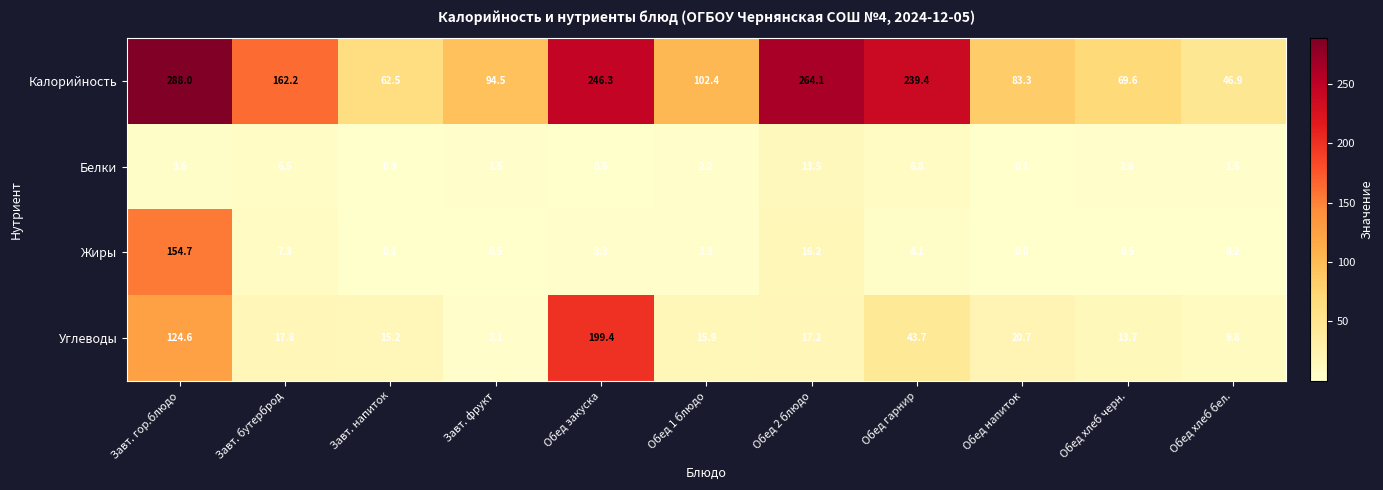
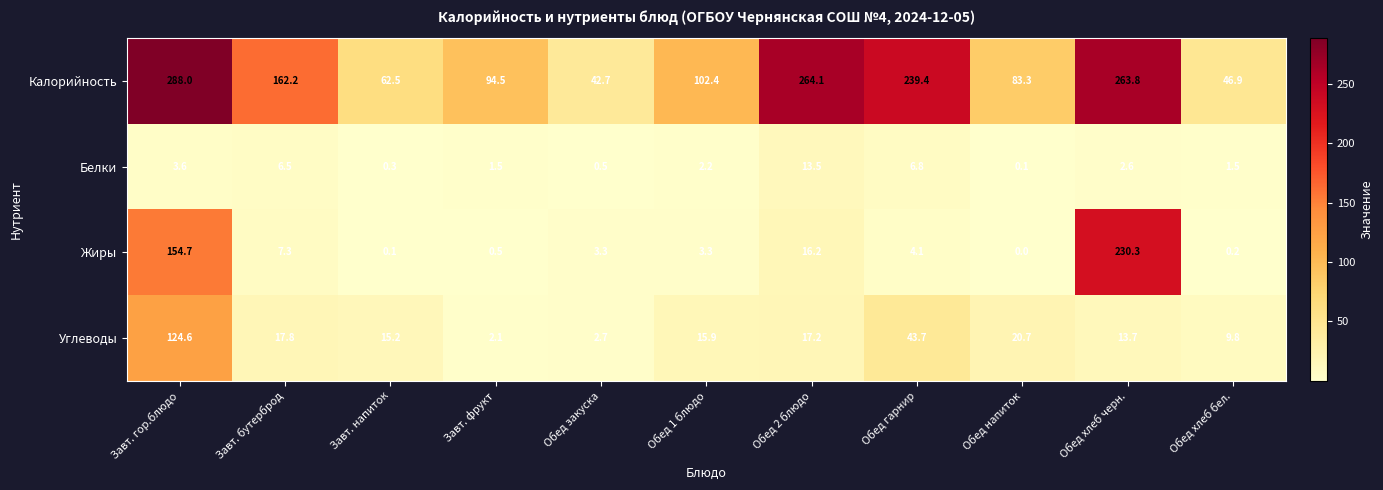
Калорийность, Обед закуска: 246.3 -> 42.7
Калорийность, Обед хлеб черн.: 69.6 -> 263.8
Жиры, Обед хлеб черн.: 0.5 -> 230.3
Углеводы, Обед закуска: 199.4 -> 2.7
